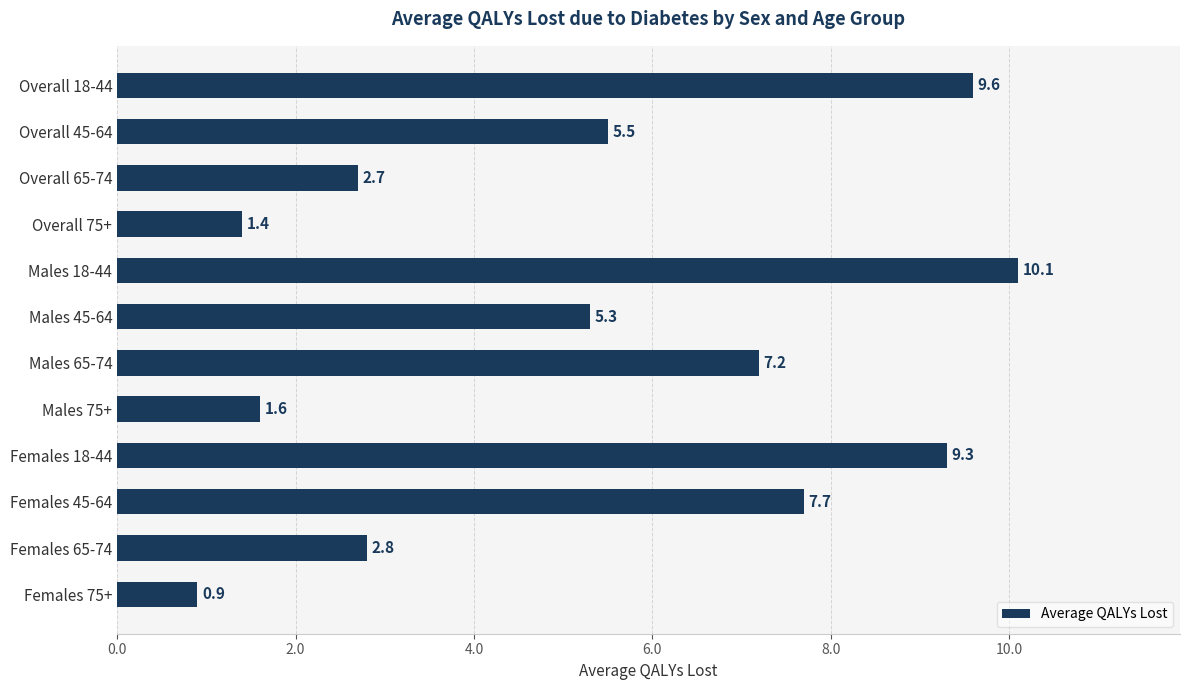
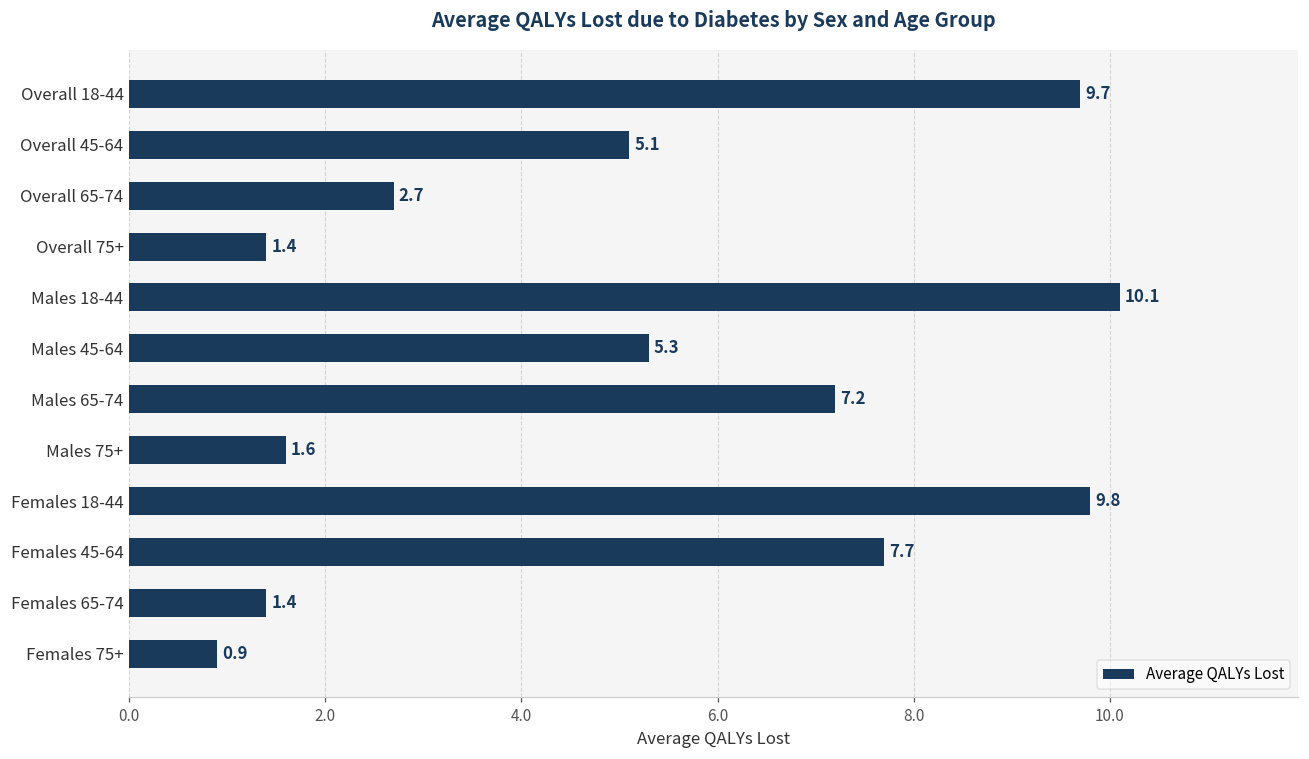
Overall 18-44: 9.6 -> 9.7
Overall 45-64: 5.5 -> 5.1
Females 18-44: 9.3 -> 9.8
Females 65-74: 2.8 -> 1.4
